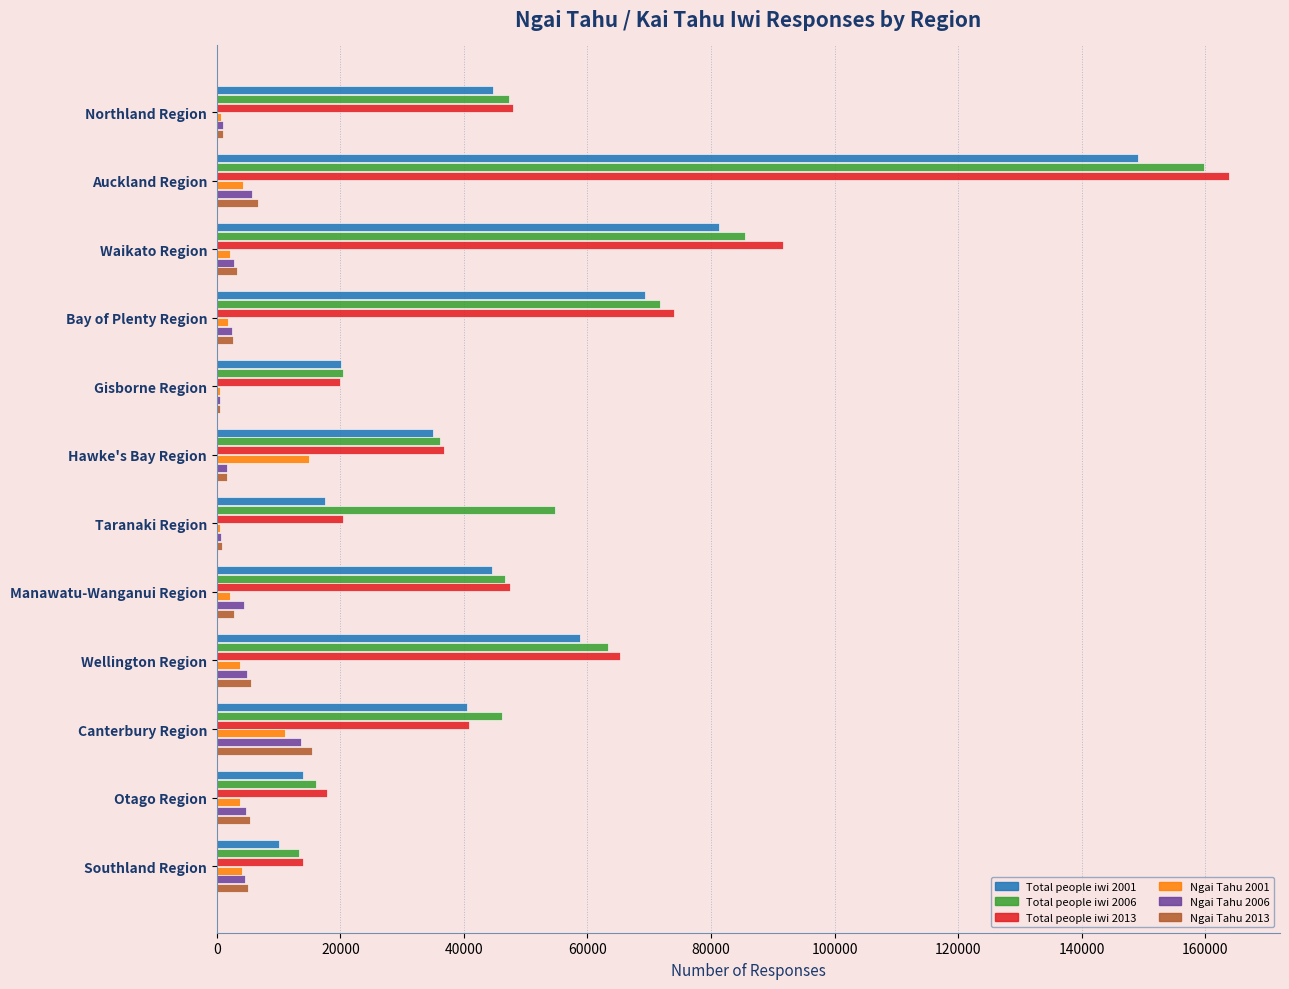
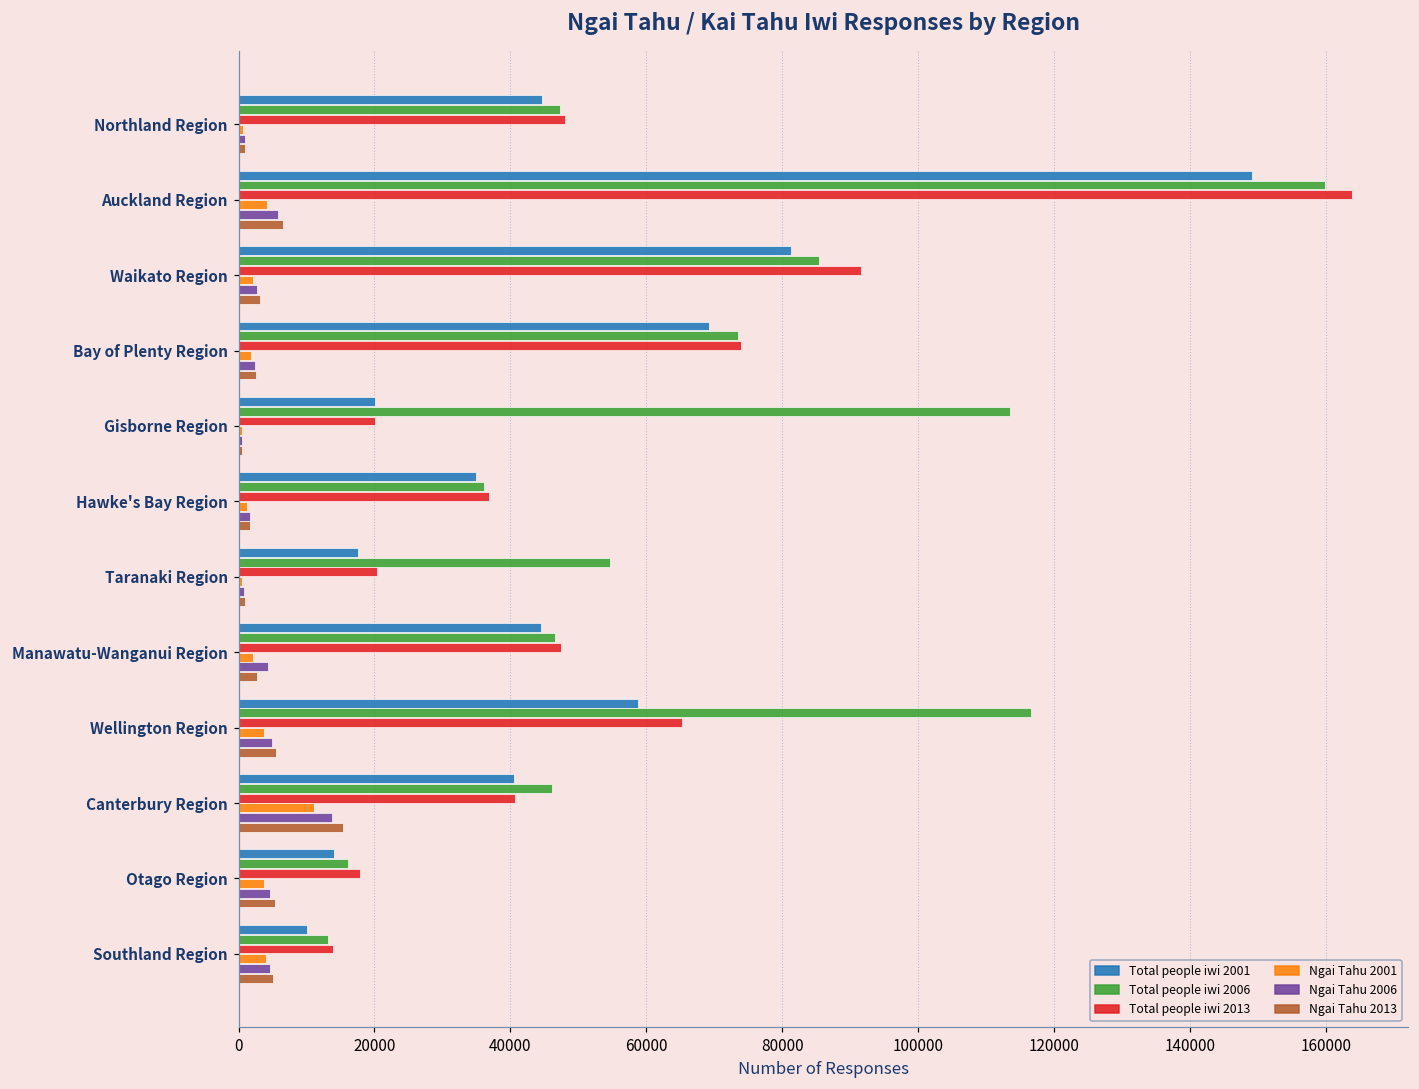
Total people iwi 2006, Bay of Plenty Region: 72000 -> 74000
Total people iwi 2006, Gisborne Region: 20000 -> 114000
Ngai Tahu 2001, Hawke's Bay Region: 15000 -> 1000
Total people iwi 2006, Wellington Region: 63000 -> 117000
